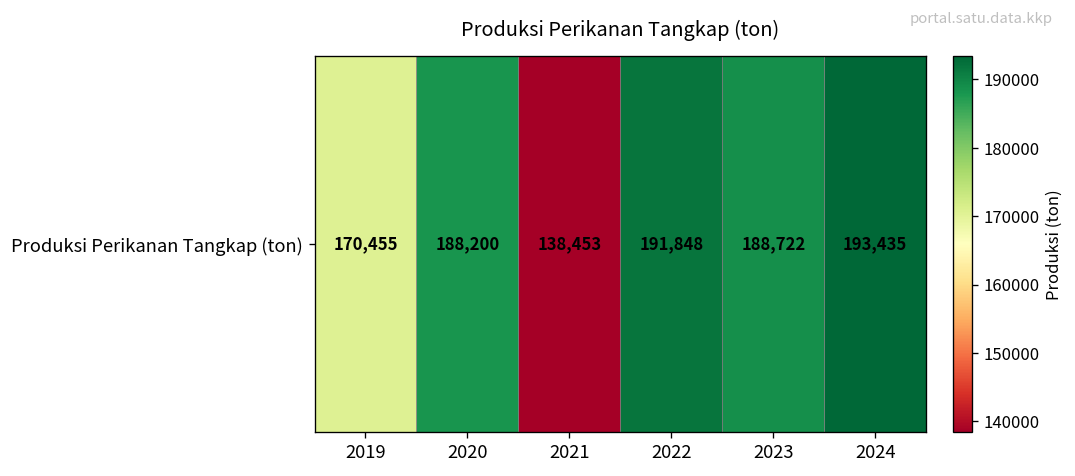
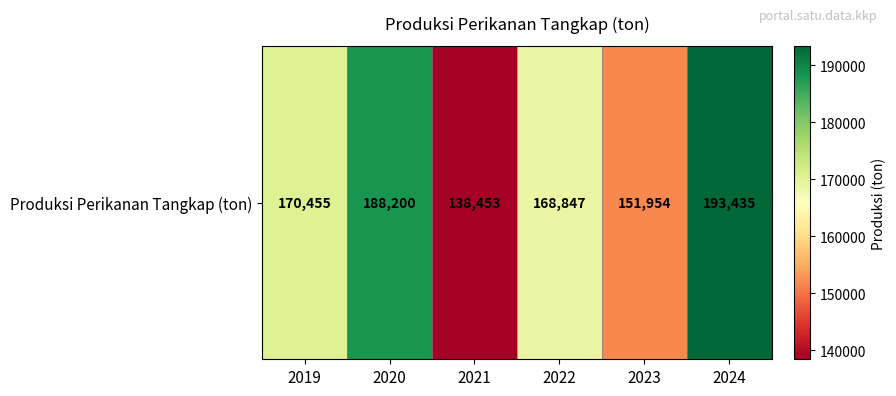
Produksi Perikanan Tangkap (ton), 2022: 191,848 -> 168,847
Produksi Perikanan Tangkap (ton), 2023: 188,722 -> 151,954
